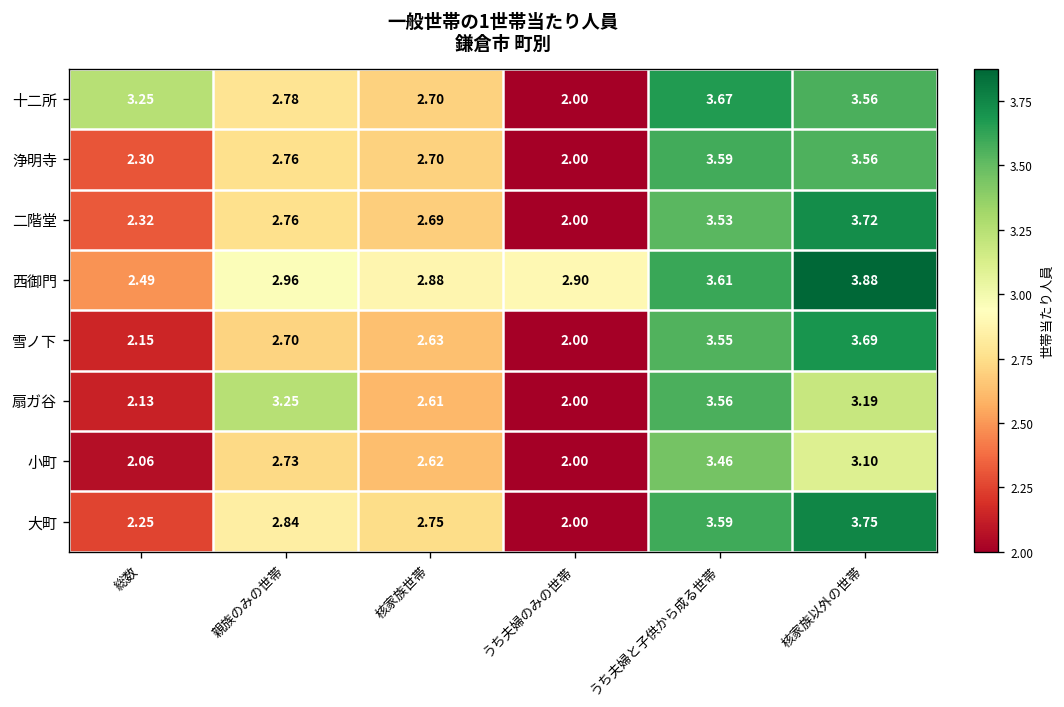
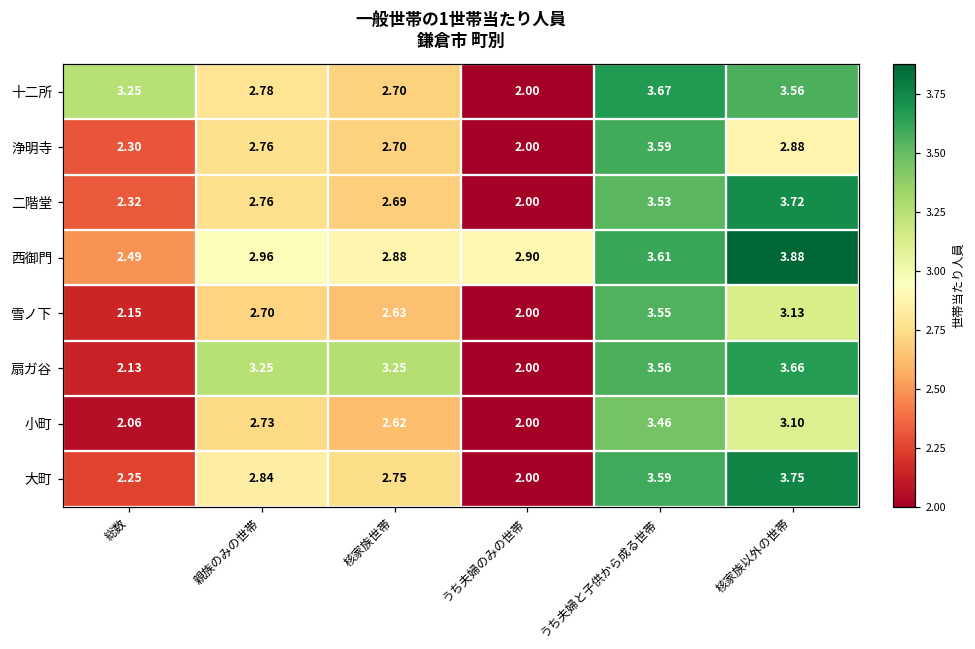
浄明寺, 核家族以外の世帯: 3.56 -> 2.88
雪ノ下, 核家族以外の世帯: 3.69 -> 3.13
扇ガ谷, 核家族世帯: 2.61 -> 3.25
扇ガ谷, 核家族以外の世帯: 3.19 -> 3.66
